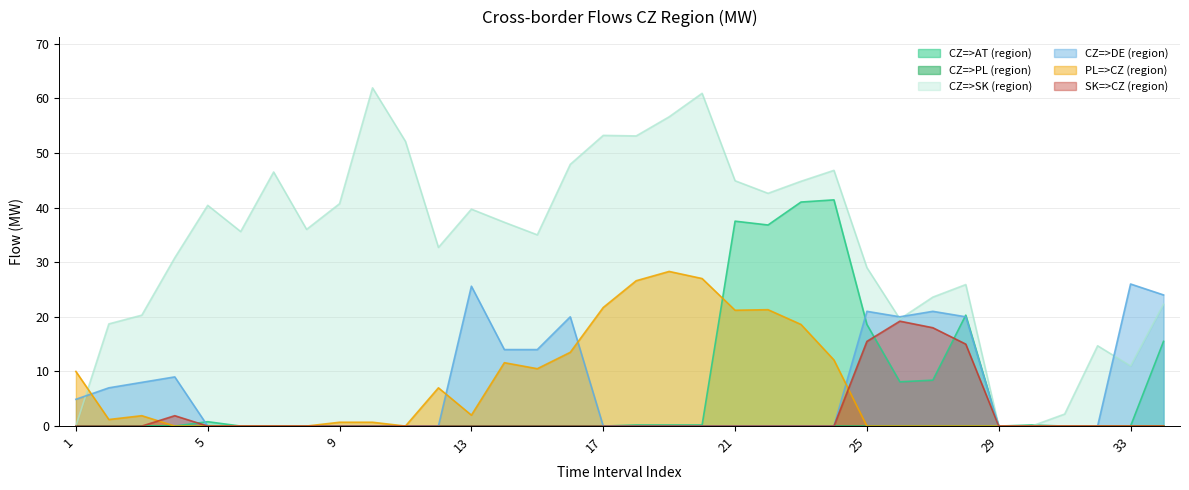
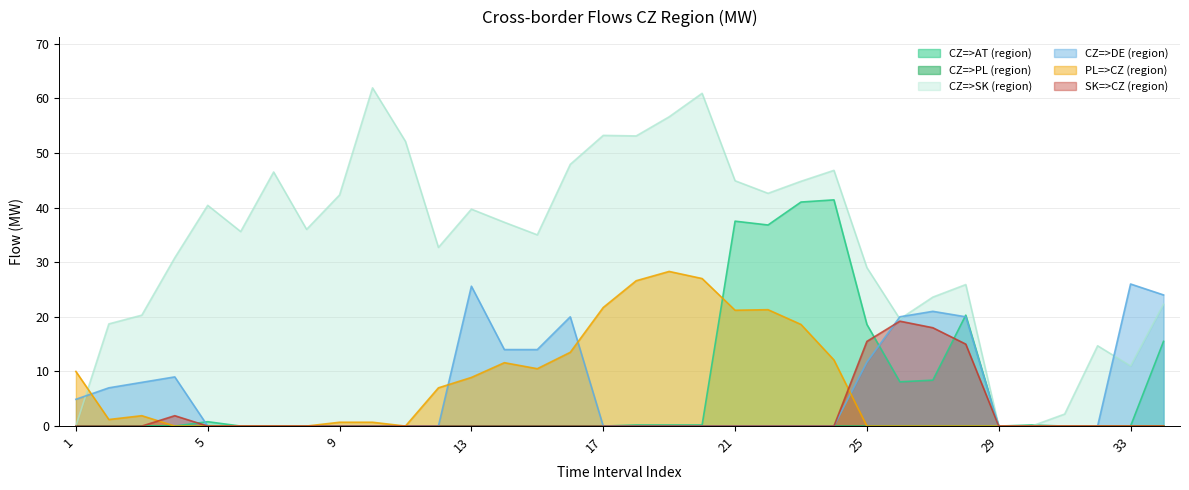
CZ=>SK (region), 9: 41 -> 42
PL=>CZ (region), 13: 2 -> 9
CZ=>DE (region), 25: 21 -> 12
